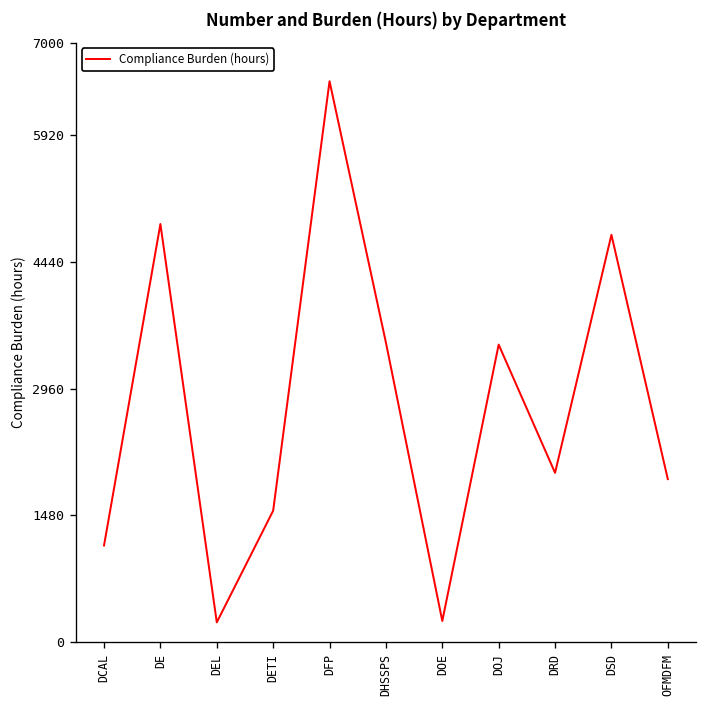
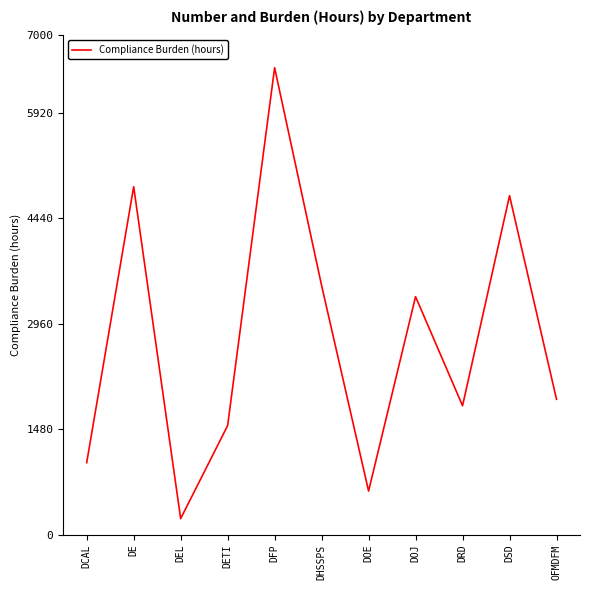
DCAL: 1100 -> 1000
DOE: 200 -> 600
DOJ: 3500 -> 3300
DRD: 2000 -> 1800
